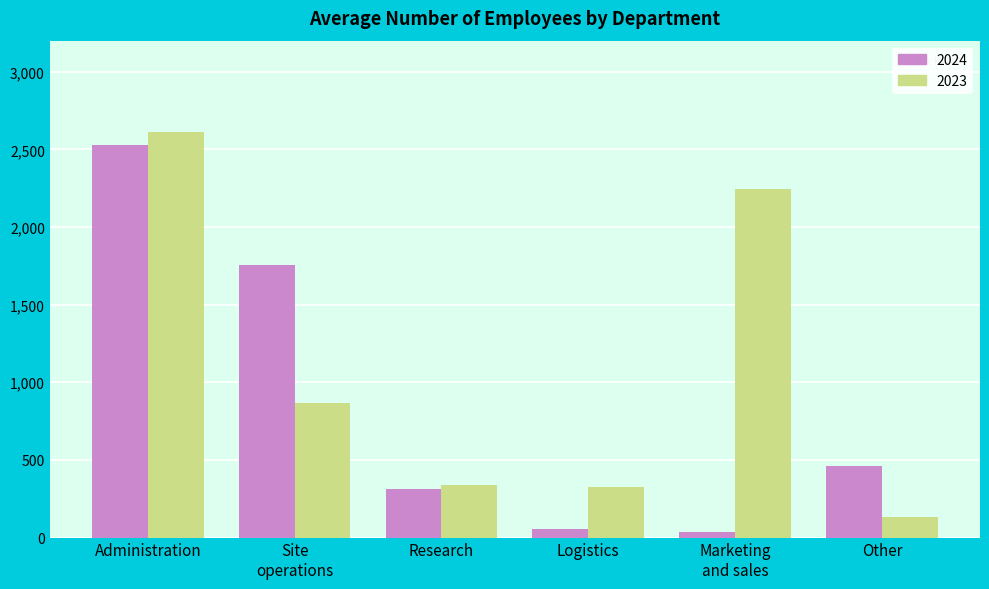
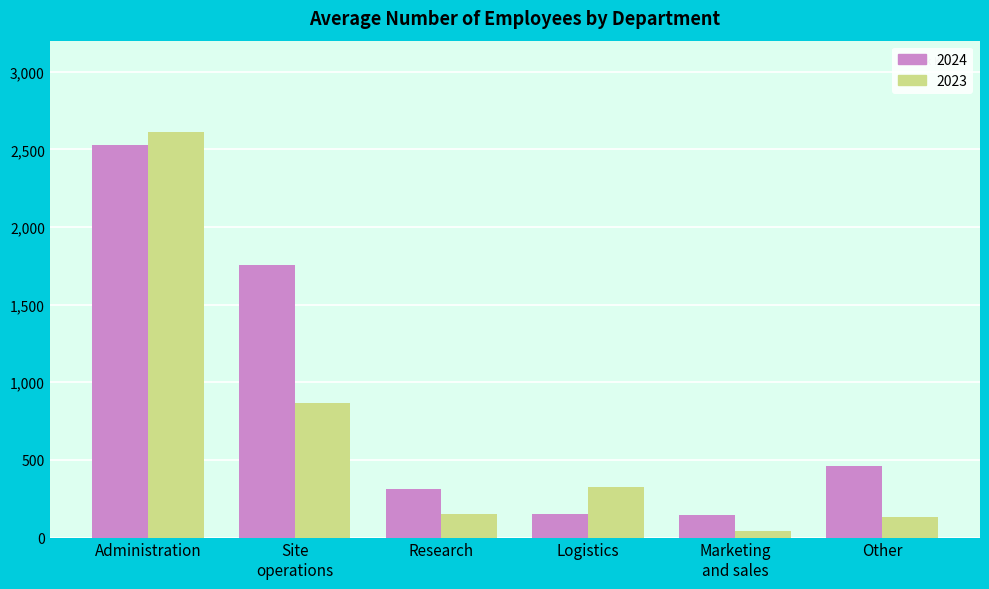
2023, Research: 340 -> 150
2024, Logistics: 60 -> 150
2024, Marketing and sales: 40 -> 140
2023, Marketing and sales: 2,240 -> 40
